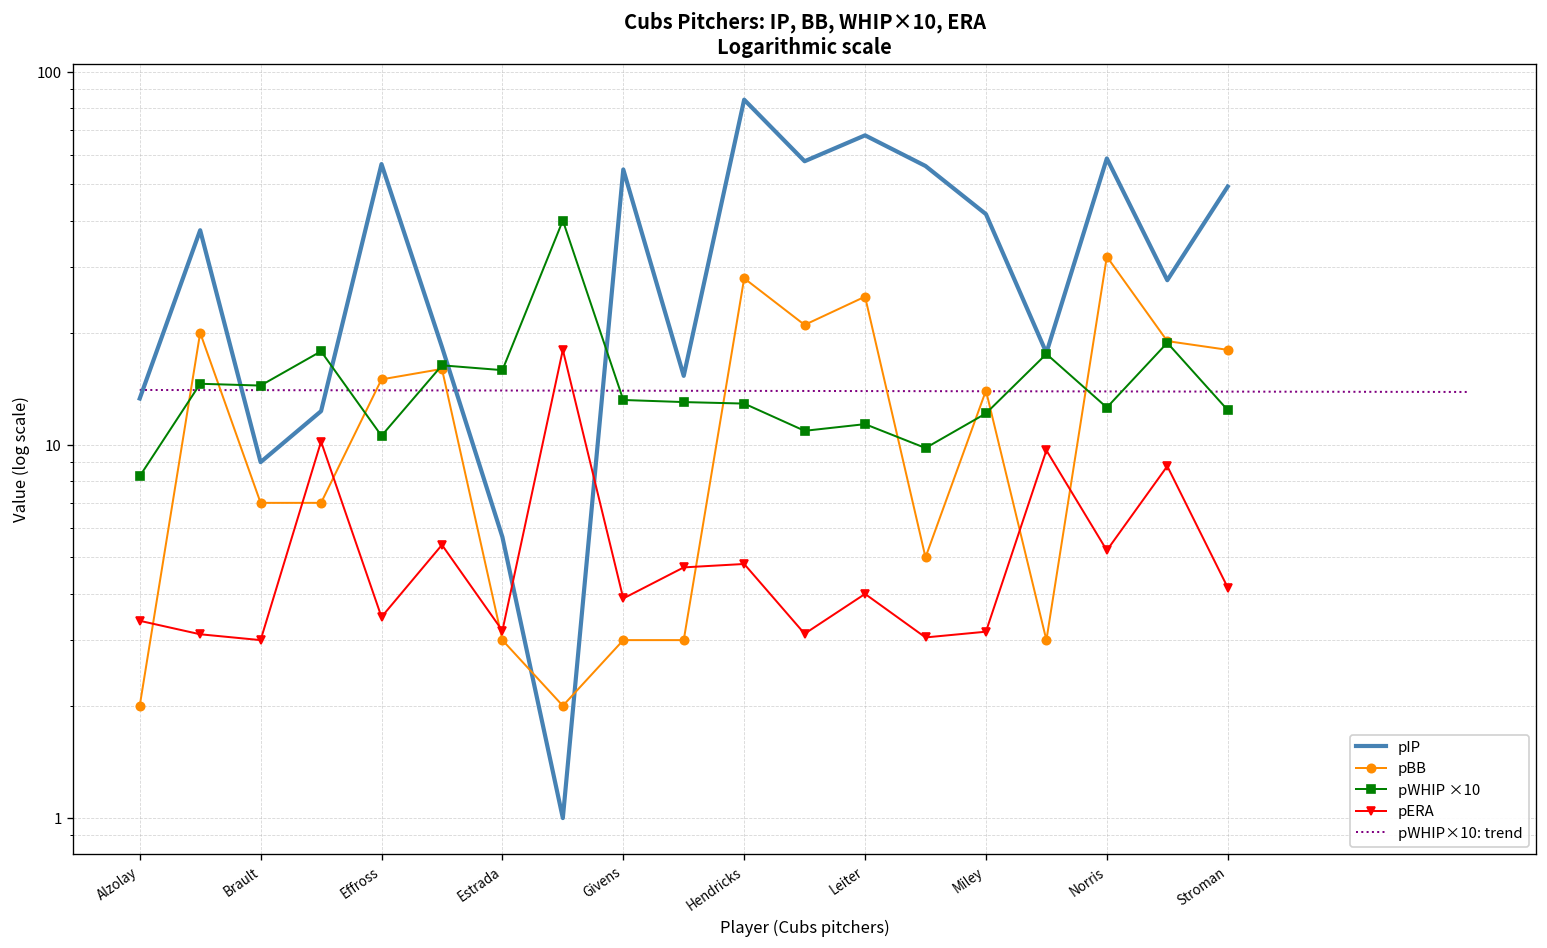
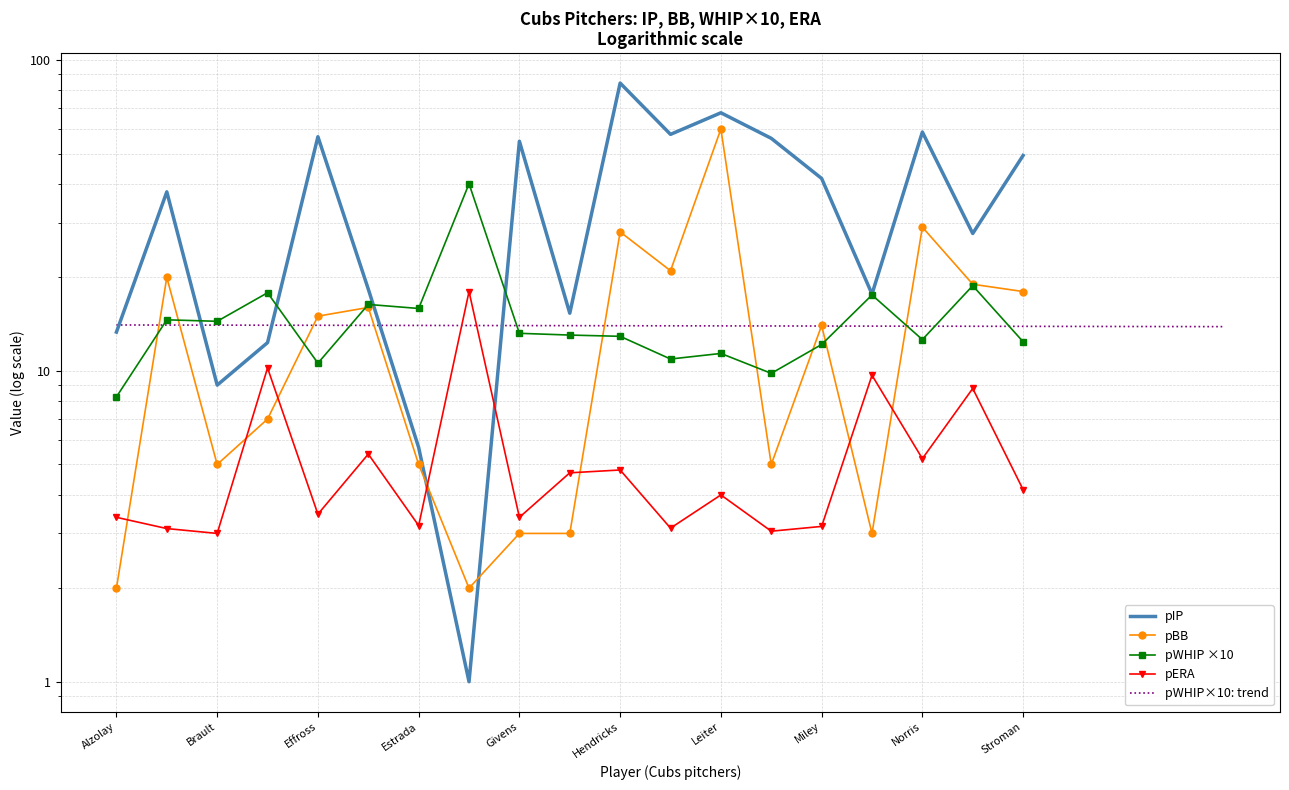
pBB, Brault: 7 -> 5
pBB, Estrada: 3 -> 5
pERA, Givens: 3.9 -> 3.4
pBB, Leiter: 25 -> 60
pBB, Norris: 32 -> 29
